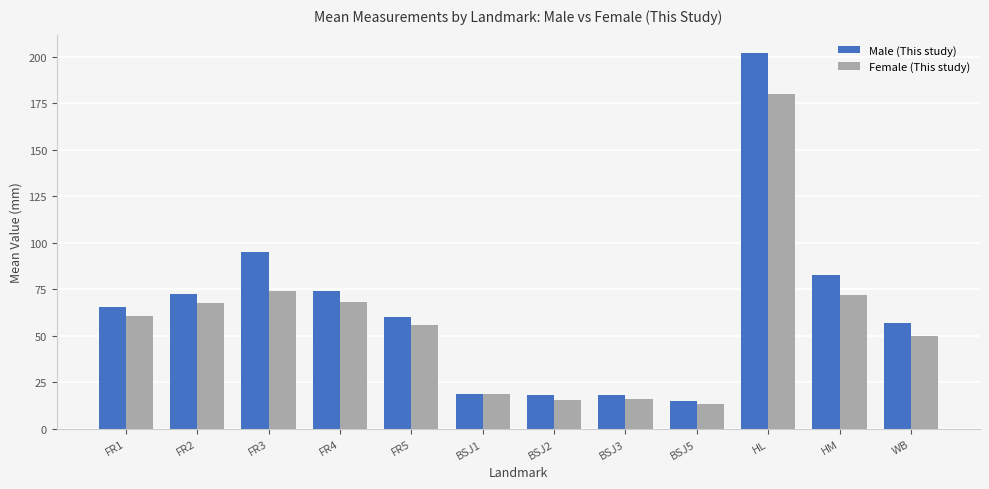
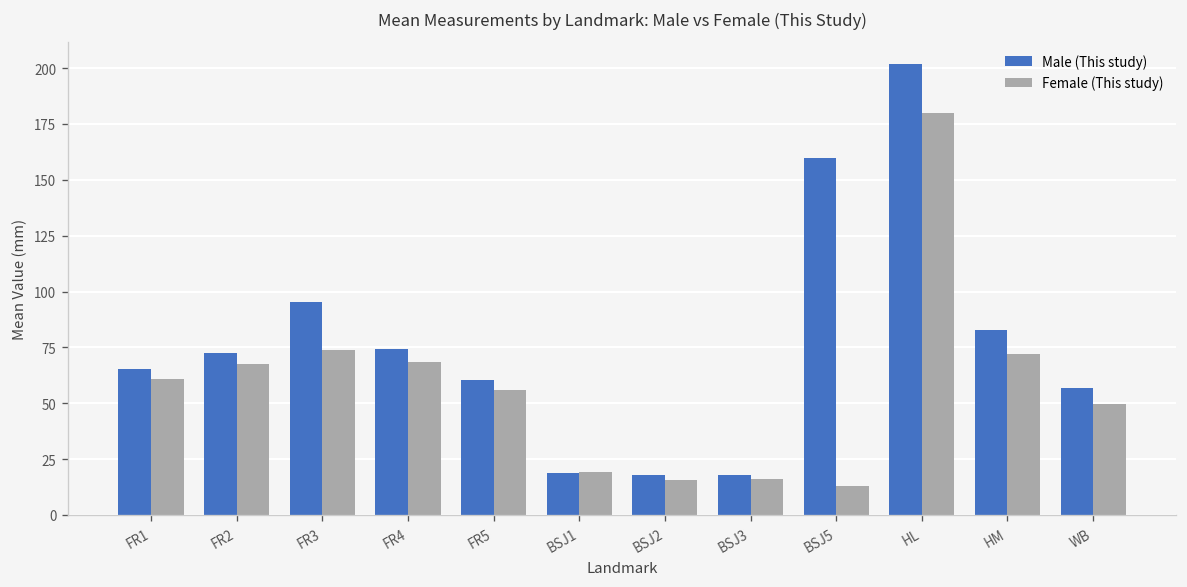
Male (This study), BSJ5: 15 -> 160
